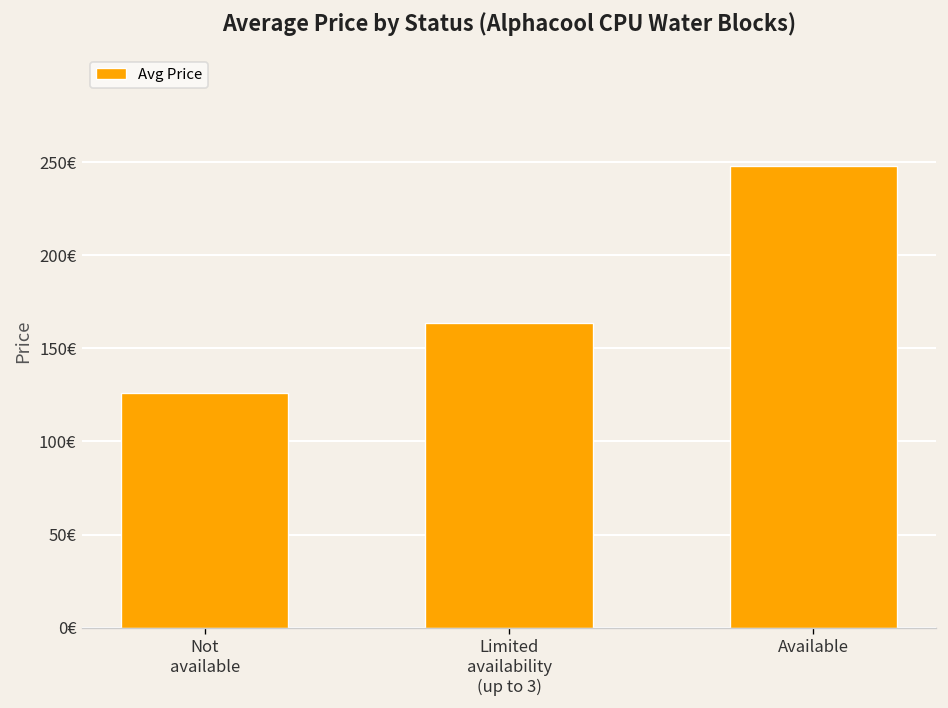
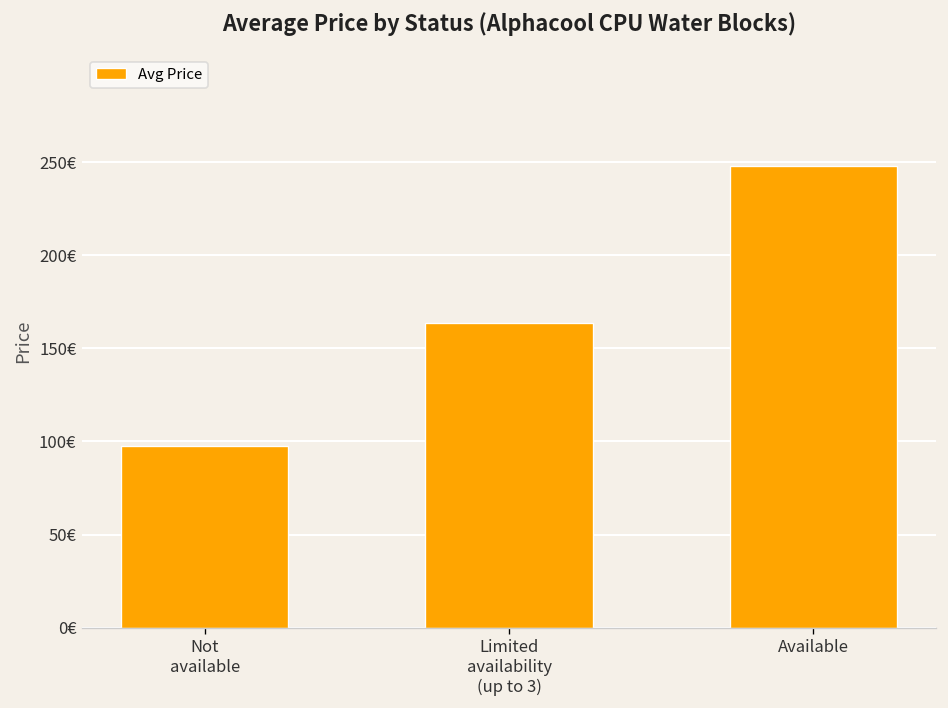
Not available: 126€ -> 98€
